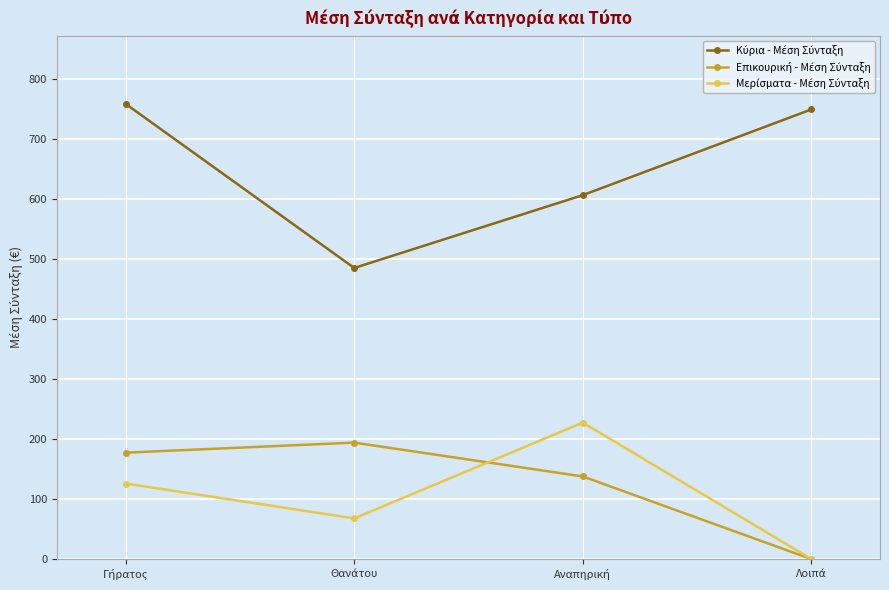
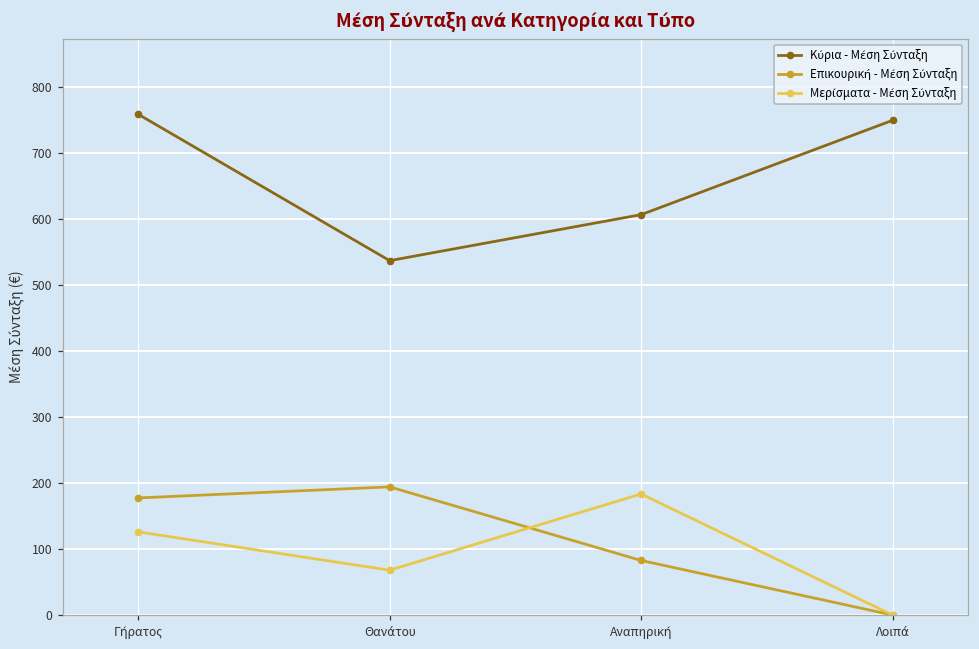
Κύρια - Μέση Σύνταξη, Θανάτου: 490 -> 540
Επικουρική - Μέση Σύνταξη, Αναπηρική: 140 -> 80
Μερίσματα - Μέση Σύνταξη, Αναπηρική: 230 -> 180
